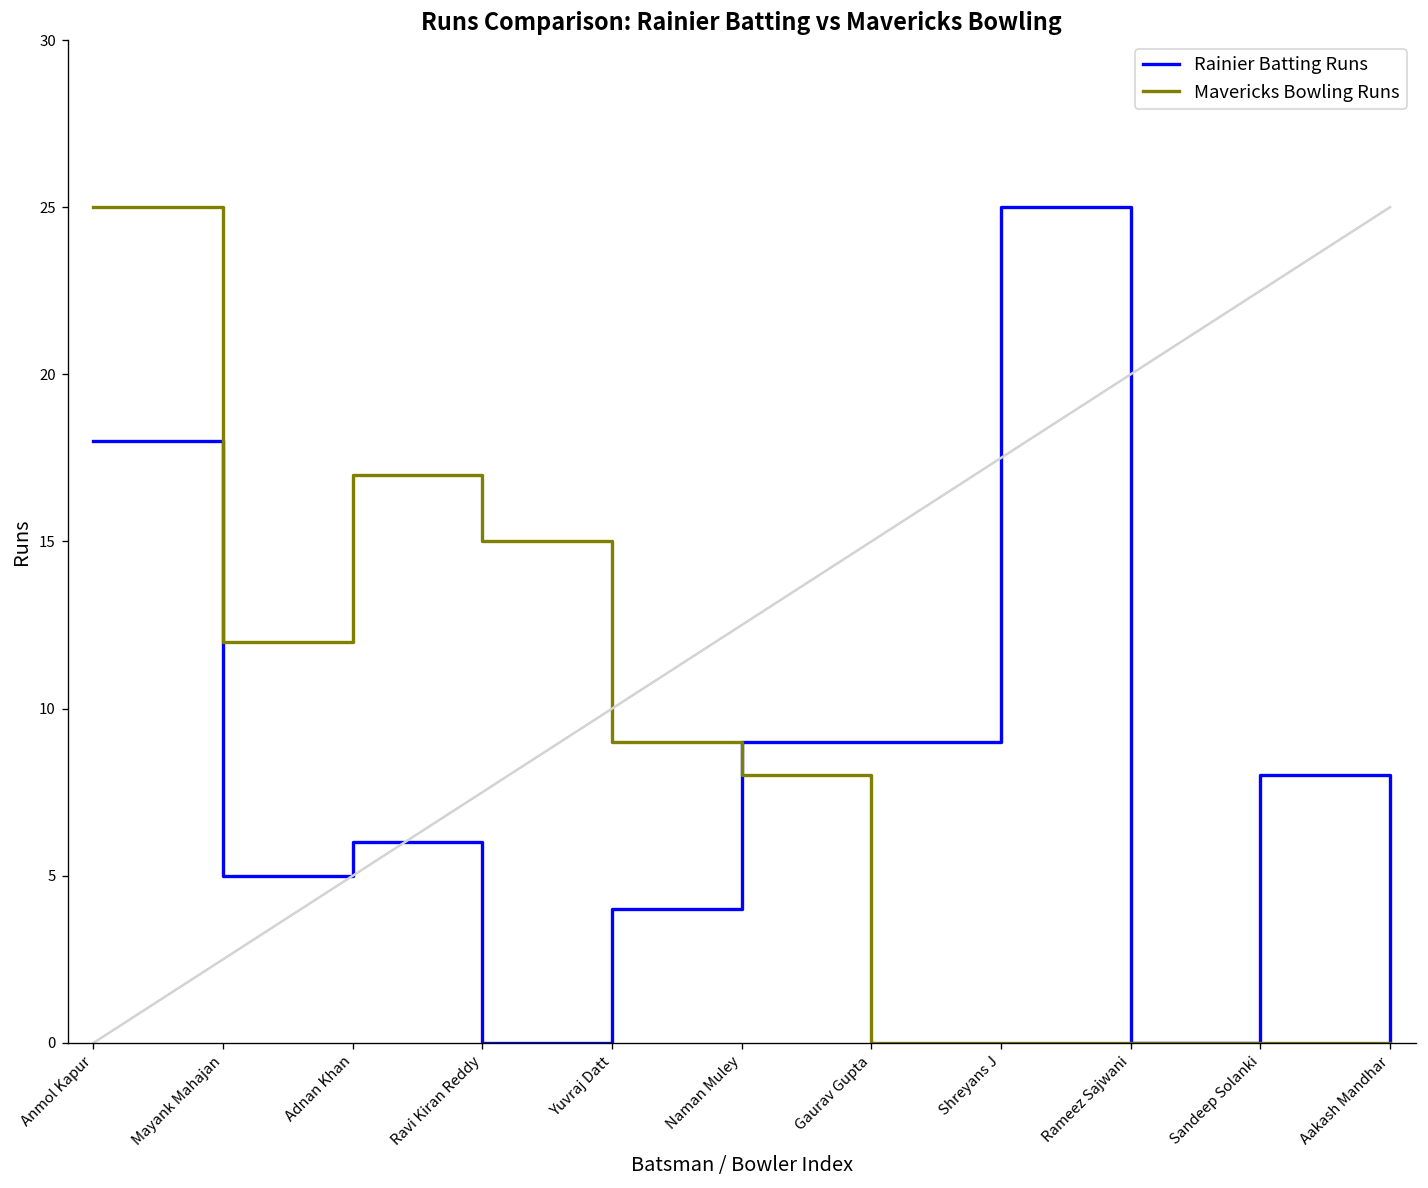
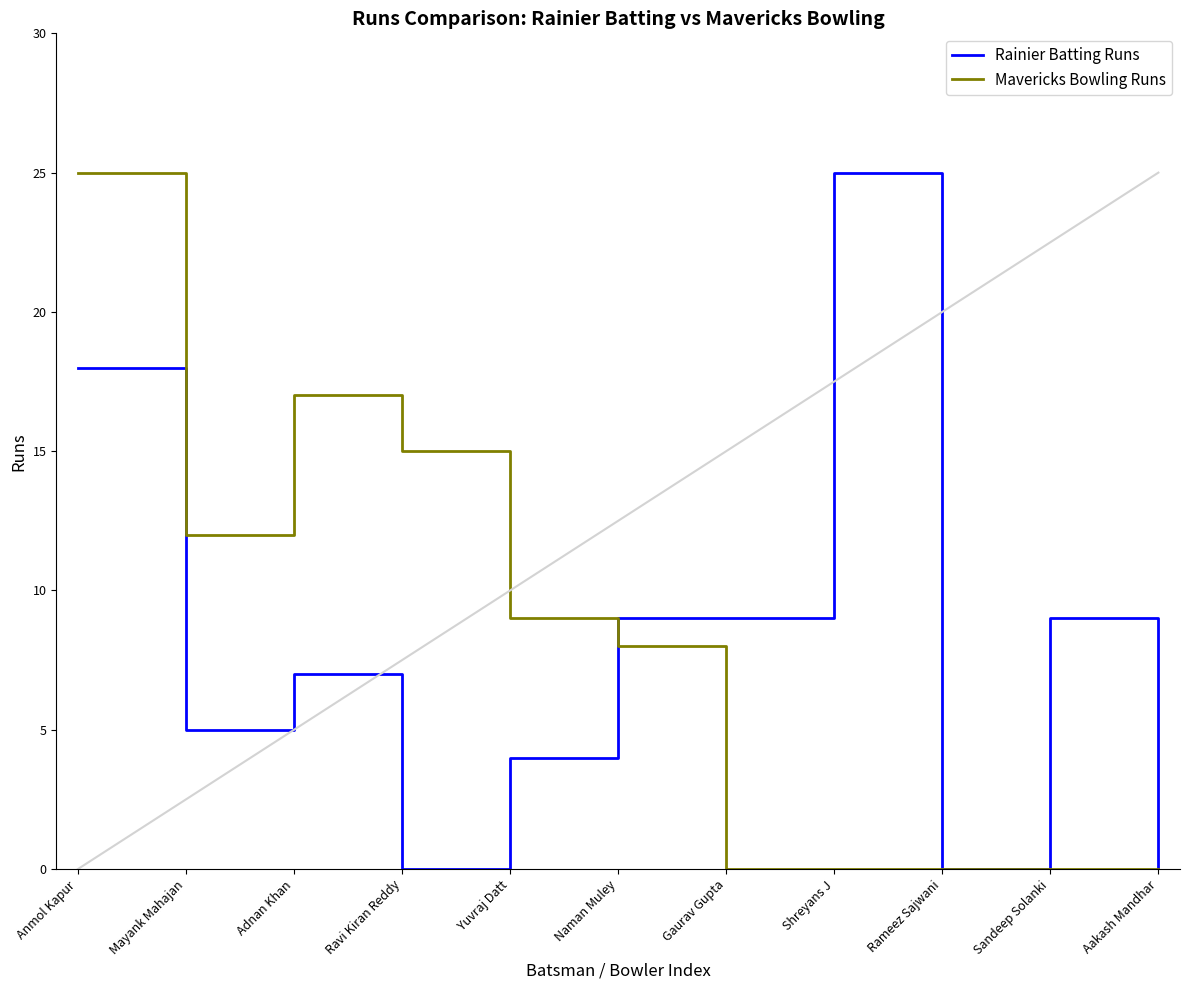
Rainier Batting Runs, Adnan Khan: 6 -> 7
Rainier Batting Runs, Sandeep Solanki: 8 -> 9
